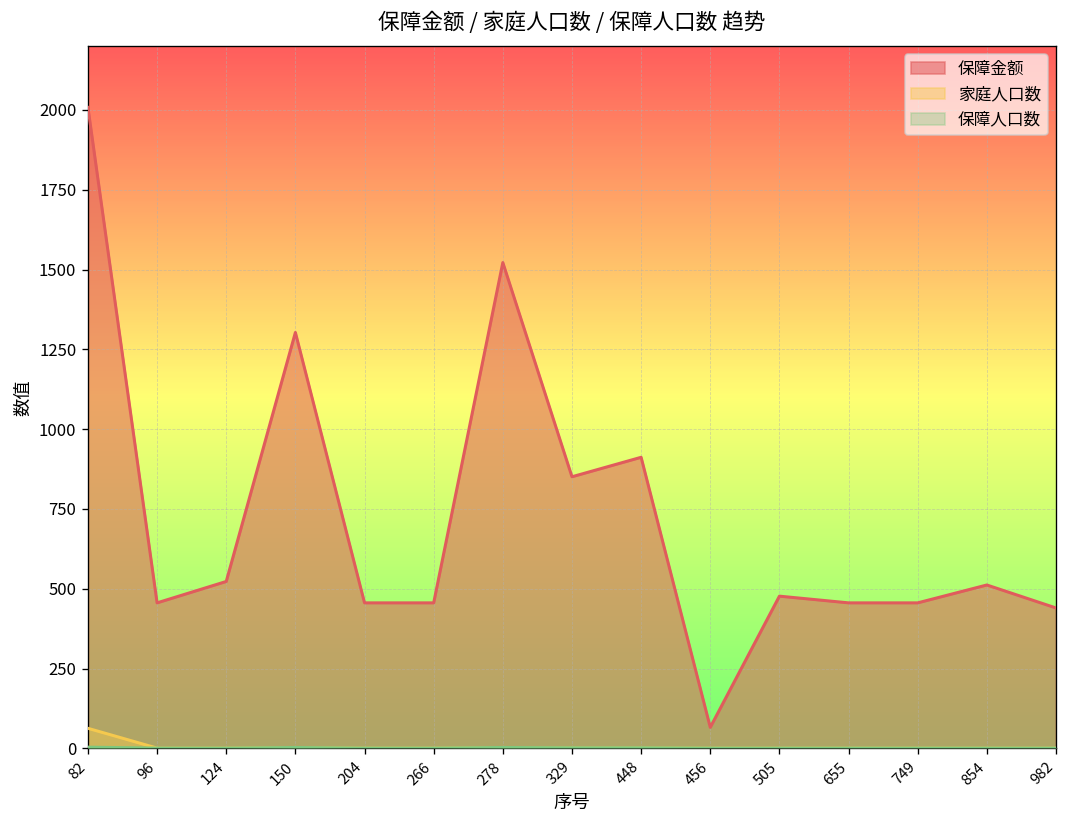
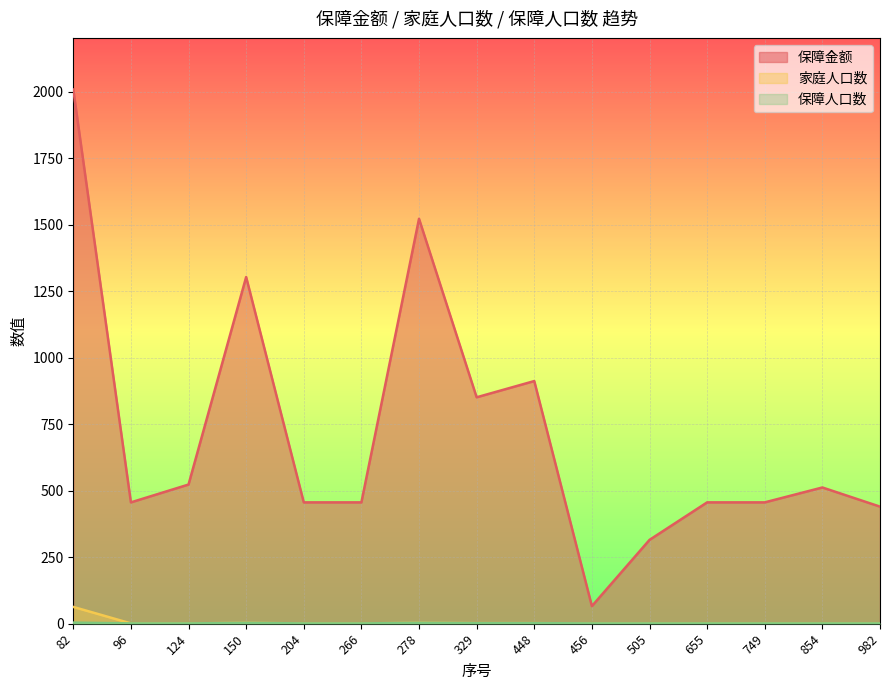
保障金额, 505: 480 -> 320
